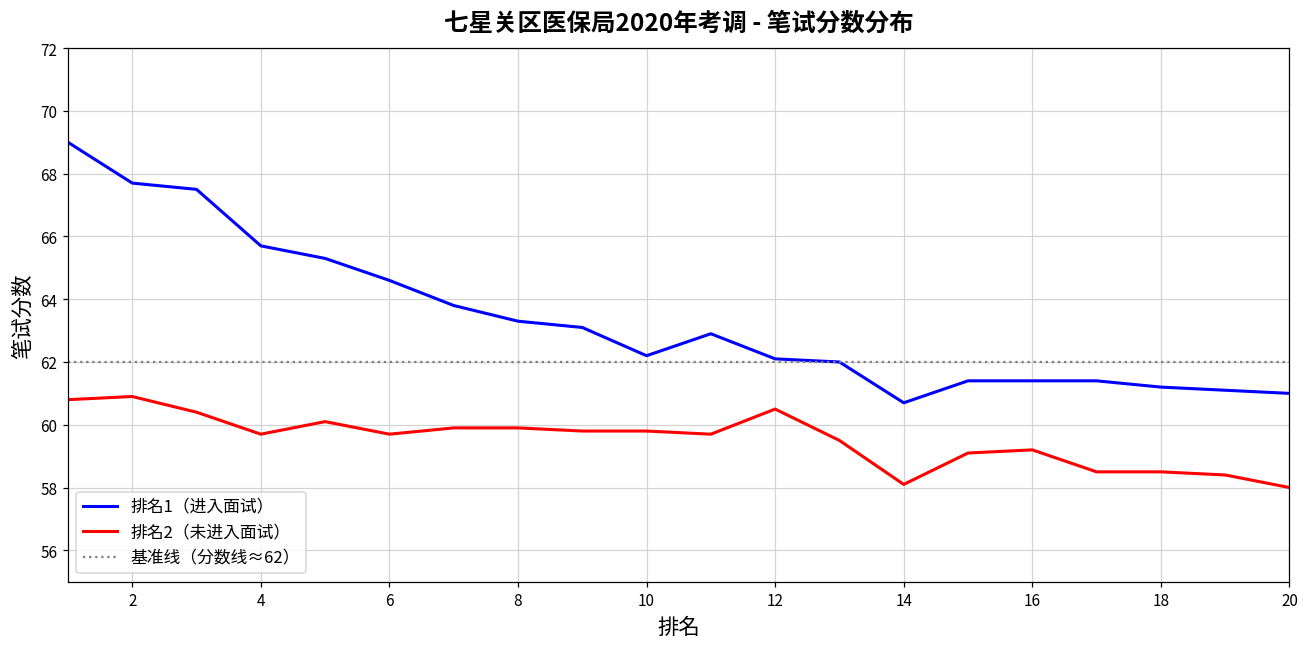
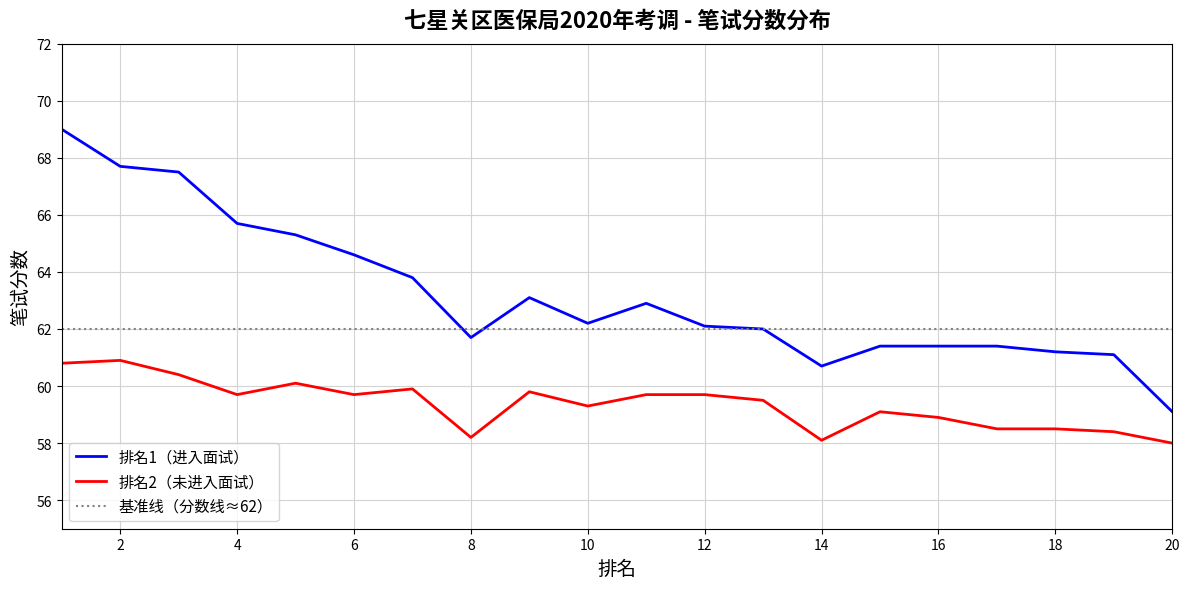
排名1（进入面试）, 8: 63.3 -> 61.7
排名2（未进入面试）, 8: 59.9 -> 58.2
排名2（未进入面试）, 10: 59.8 -> 59.3
排名2（未进入面试）, 12: 60.5 -> 59.7
排名2（未进入面试）, 16: 59.2 -> 58.9
排名1（进入面试）, 20: 61.0 -> 59.1
